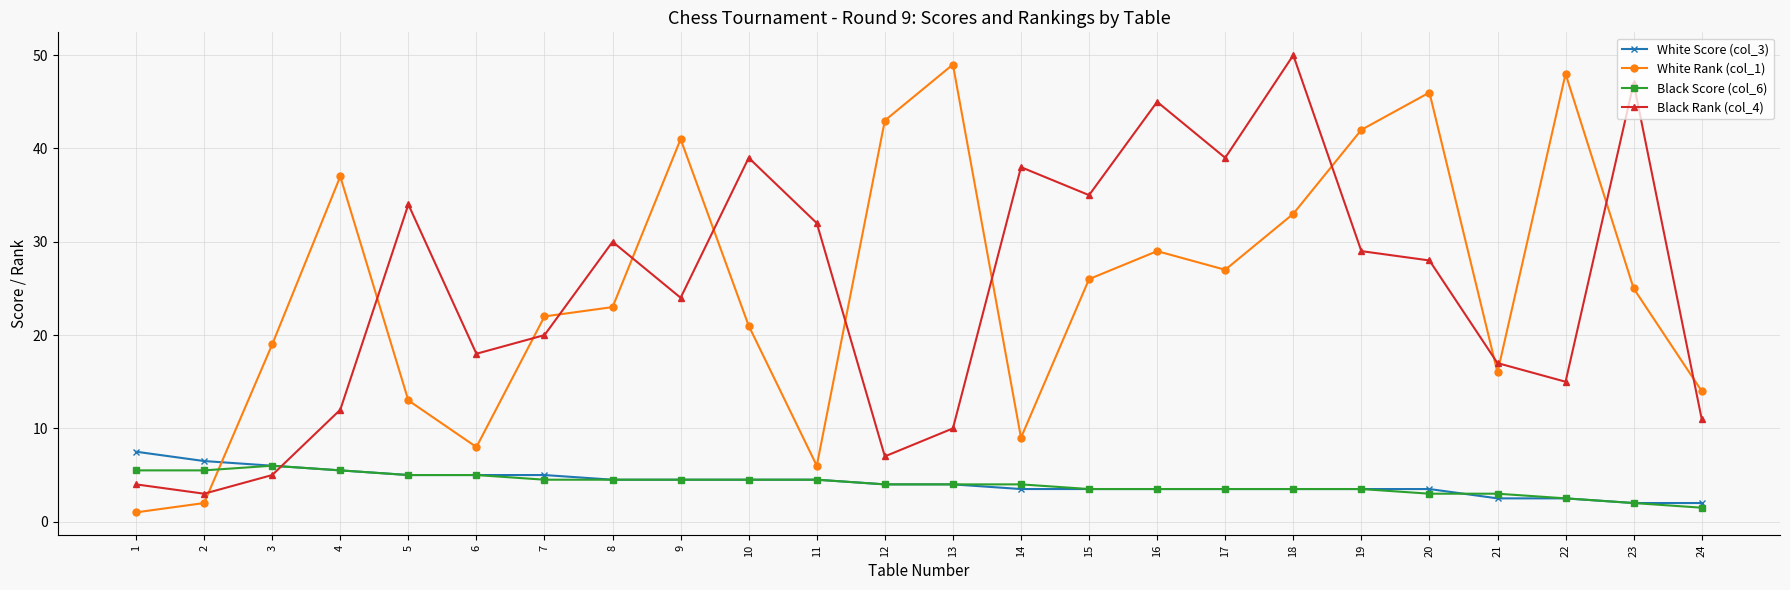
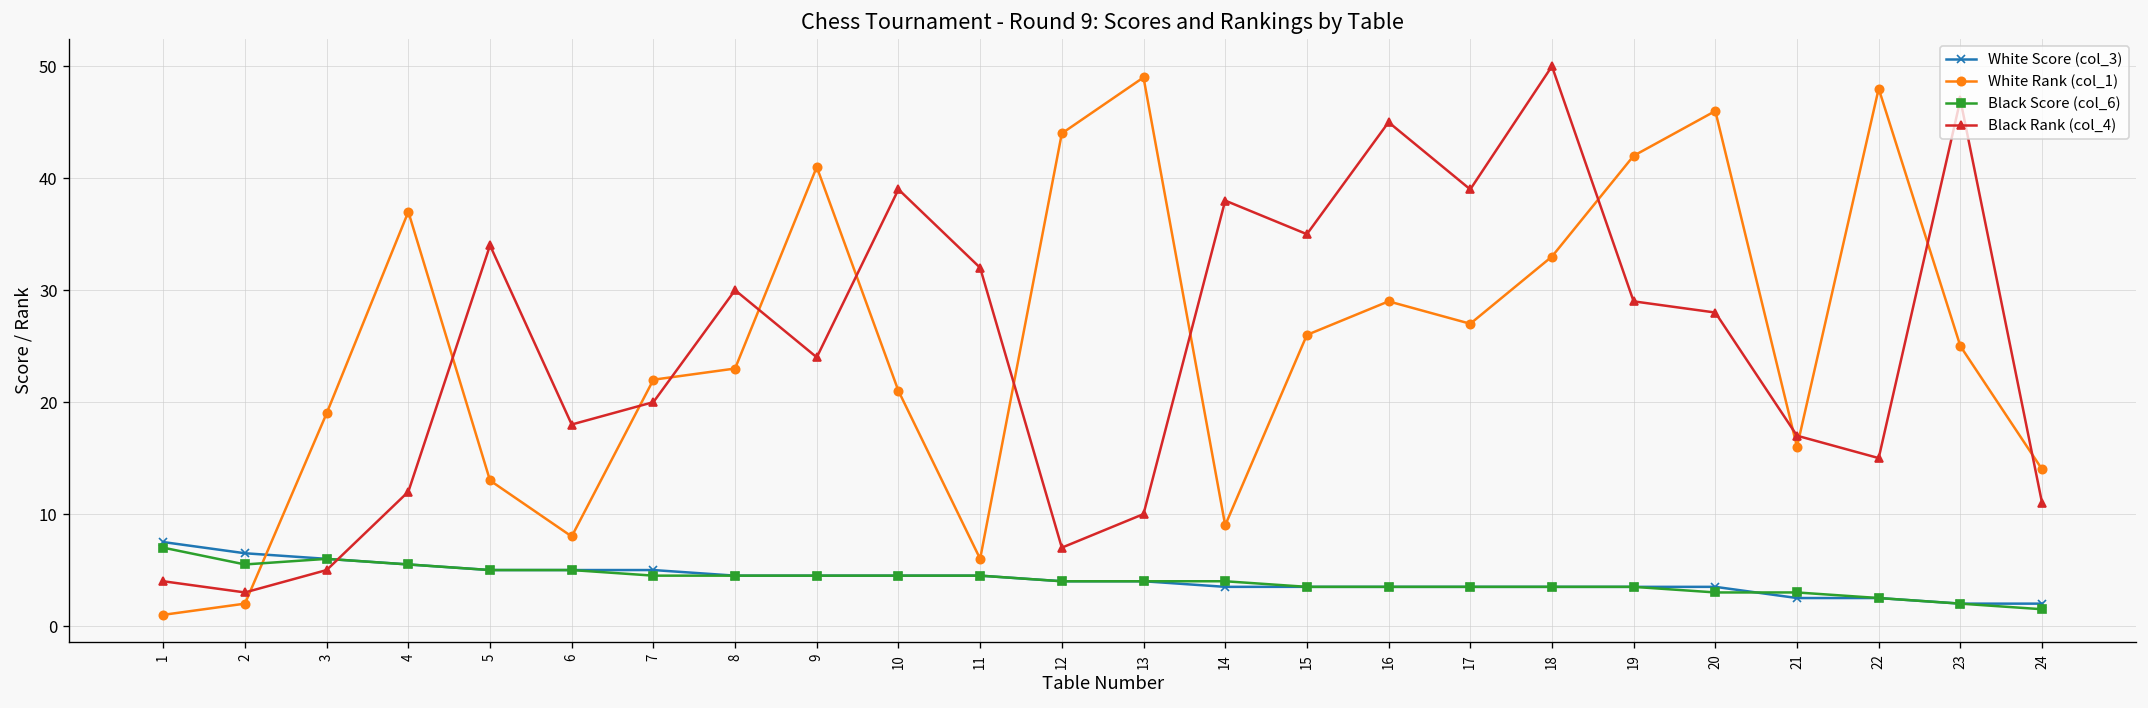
Black Score (col_6), 1: 6 -> 7
White Rank (col_1), 12: 43 -> 44
